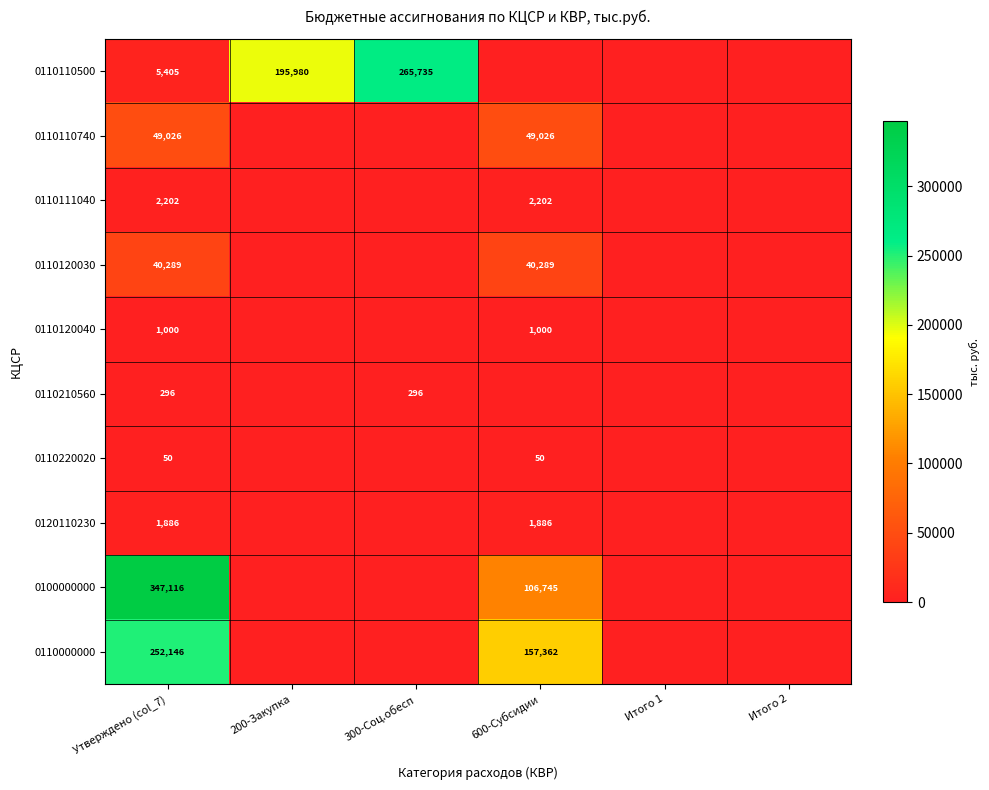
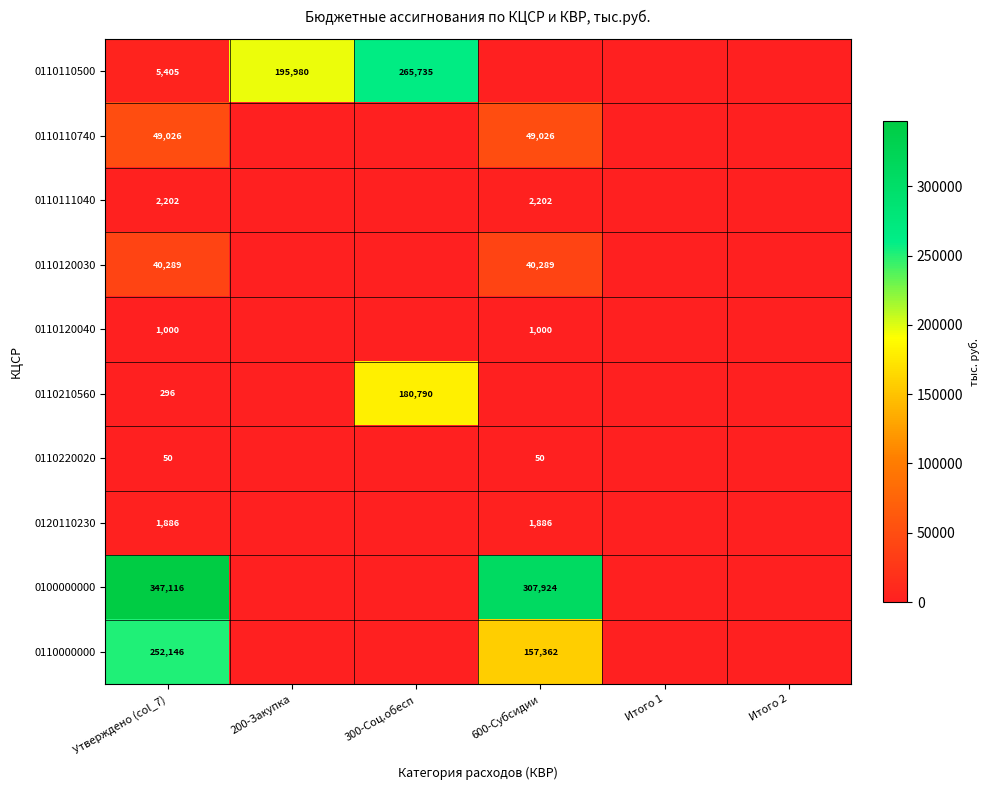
0110210560, 300-Соц.обесп: 296 -> 180,790
0100000000, 600-Субсидии: 106,745 -> 307,924
